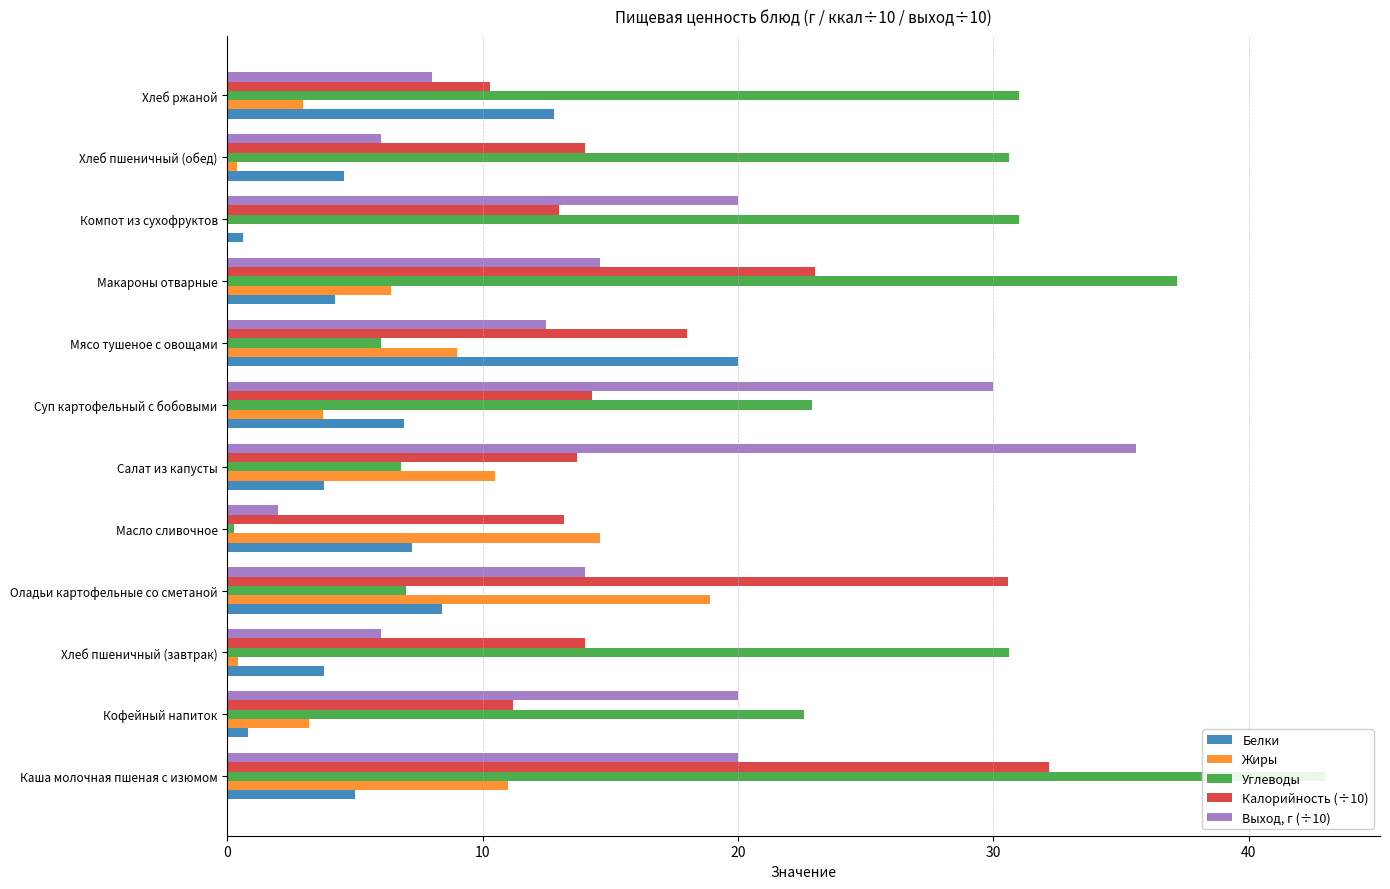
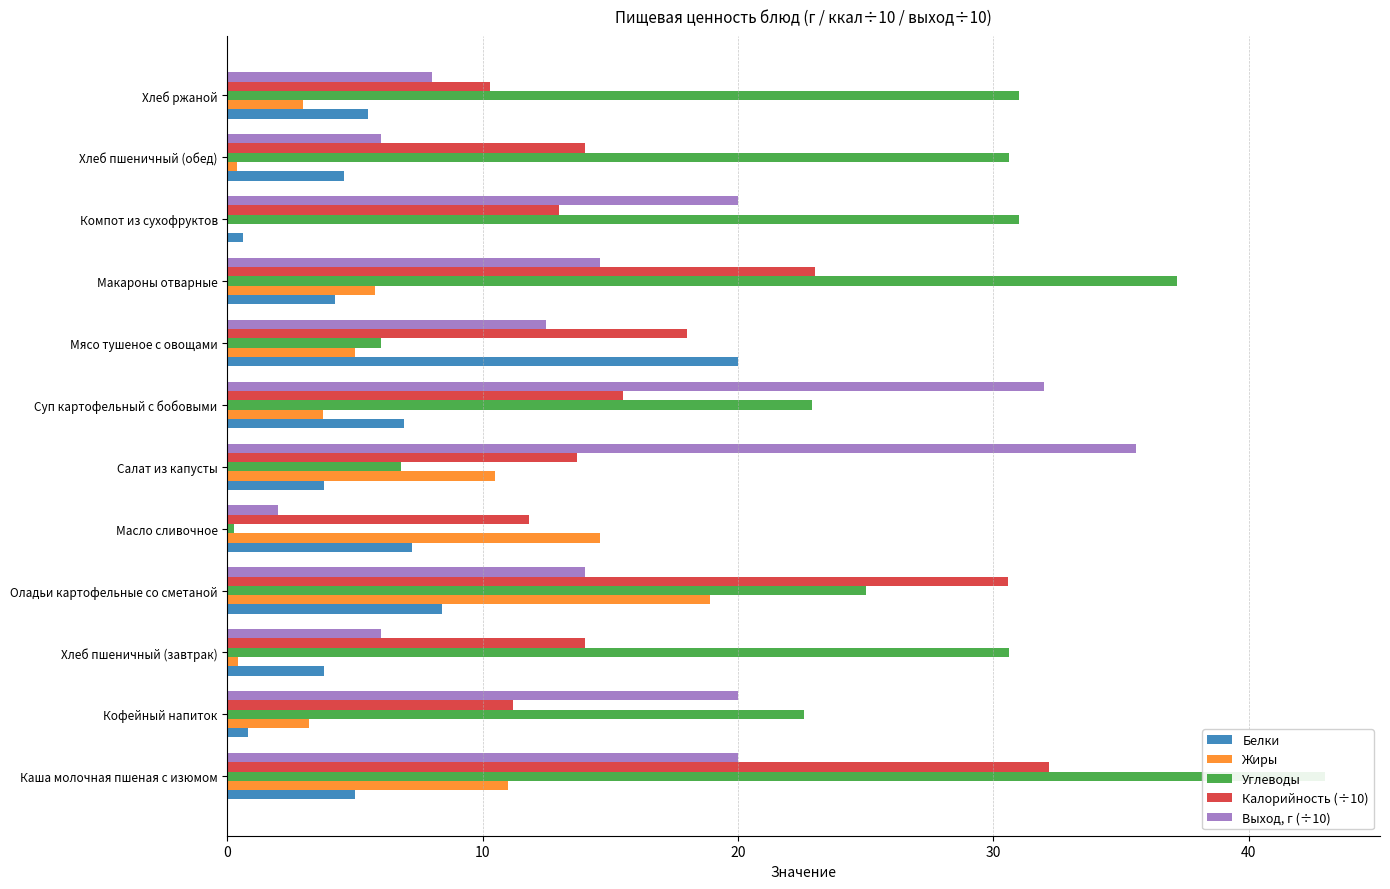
Белки, Хлеб ржаной: 12.8 -> 5.5
Жиры, Макароны отварные: 6.4 -> 5.8
Жиры, Мясо тушеное с овощами: 9 -> 5
Выход, г (÷10), Суп картофельный с бобовыми: 30 -> 32
Калорийность (÷10), Суп картофельный с бобовыми: 14.3 -> 15.5
Калорийность (÷10), Масло сливочное: 13.2 -> 11.8
Углеводы, Оладьи картофельные со сметаной: 7 -> 25
